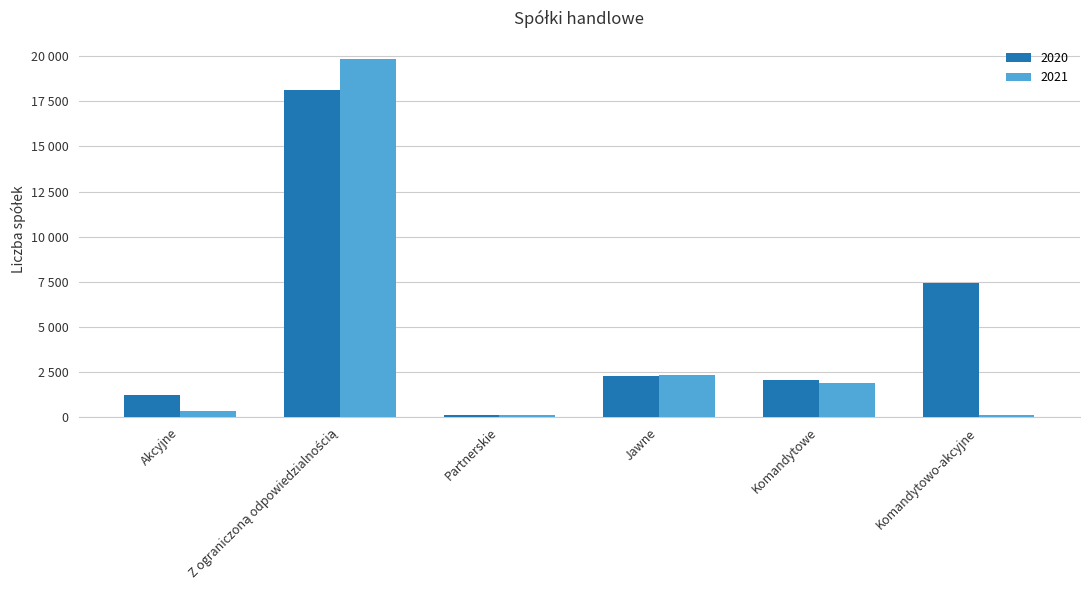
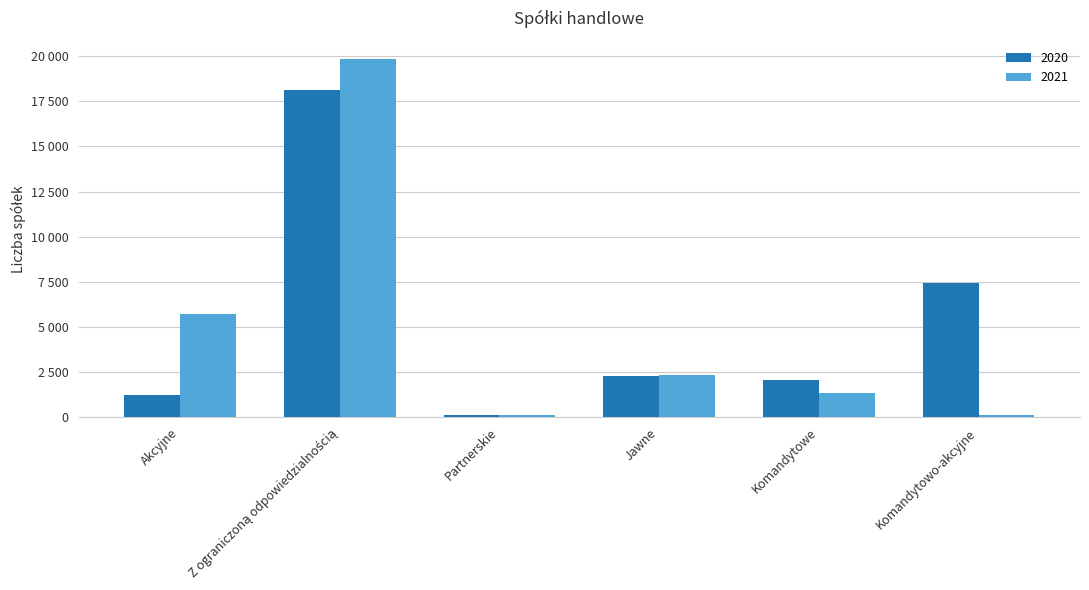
2021, Akcyjne: 300 -> 5700
2021, Komandytowe: 1900 -> 1400
